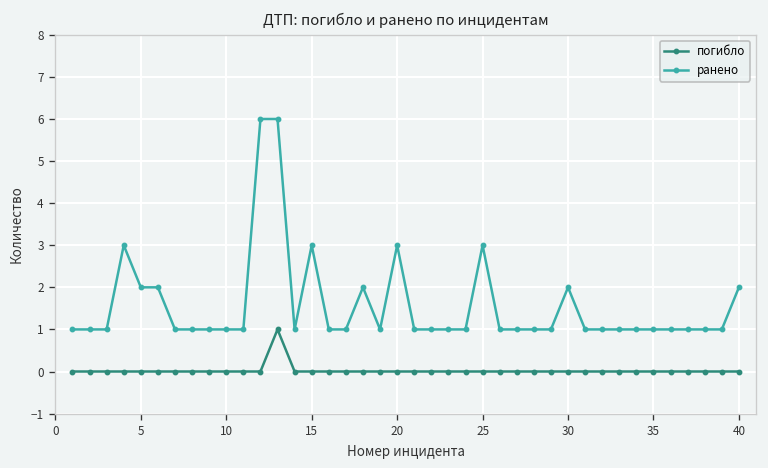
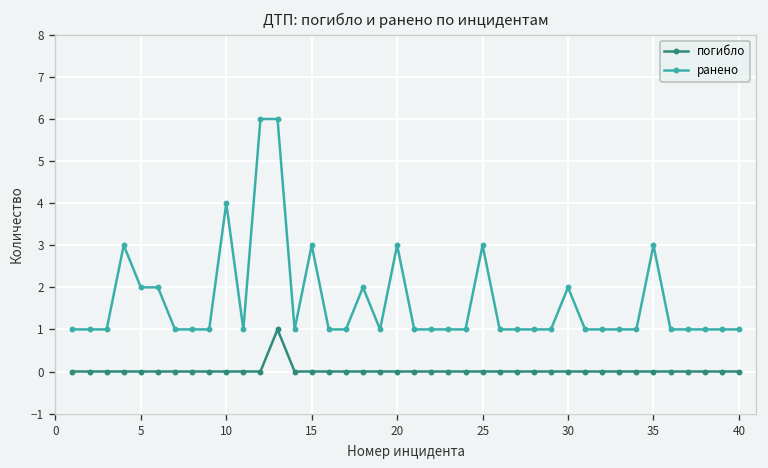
ранено, 10: 1 -> 4
ранено, 35: 1 -> 3
ранено, 40: 2 -> 1
